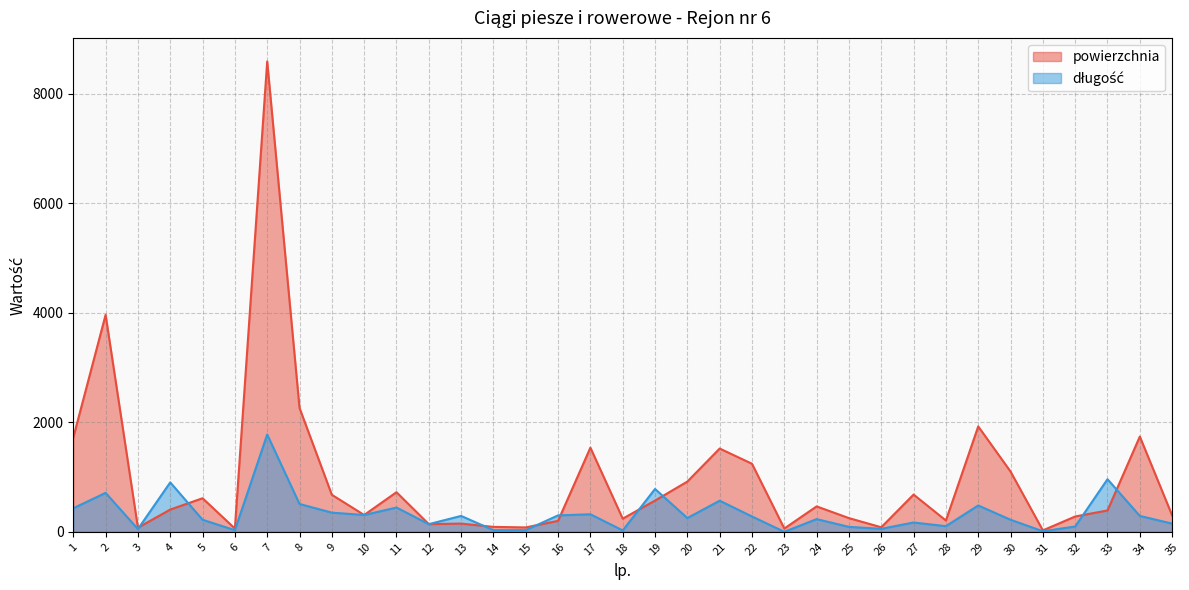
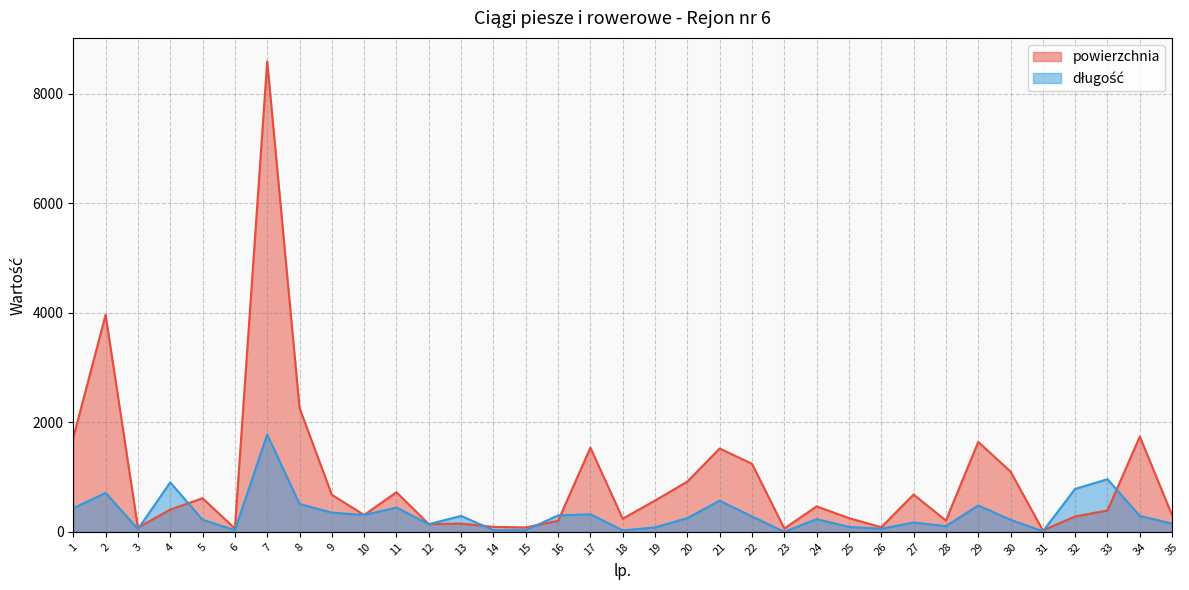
długość, 19: 800 -> 100
powierzchnia, 29: 1900 -> 1600
długość, 32: 100 -> 800
